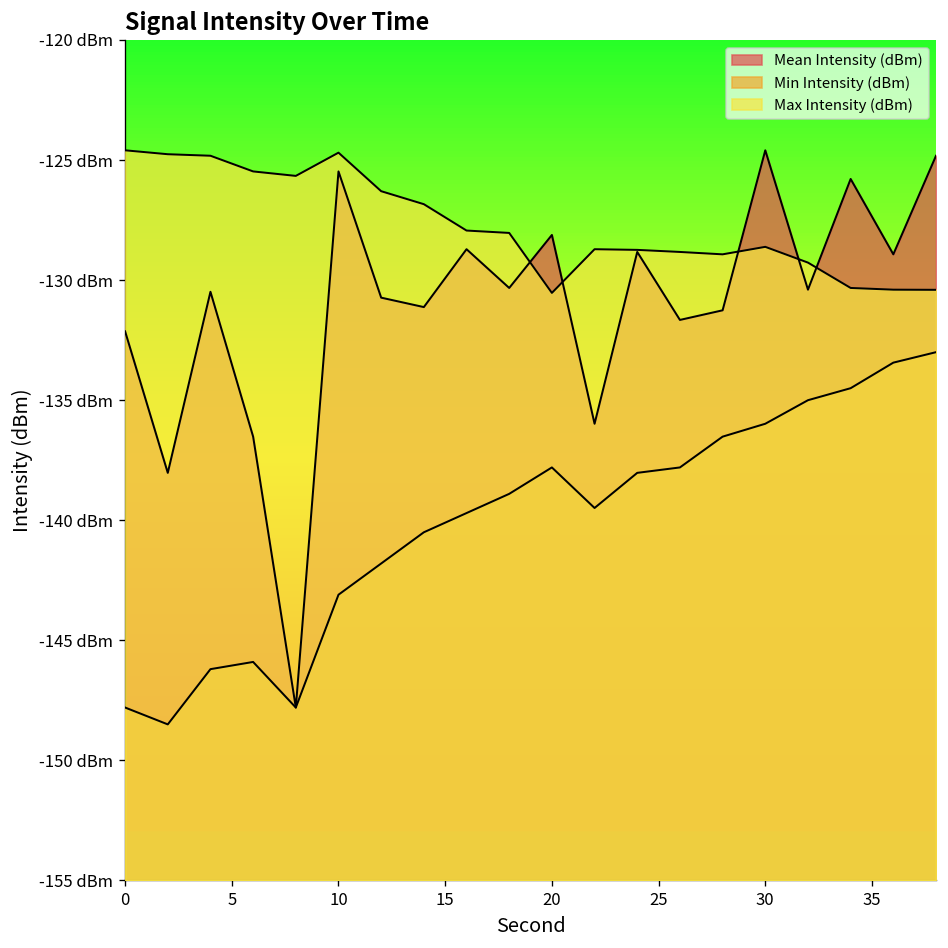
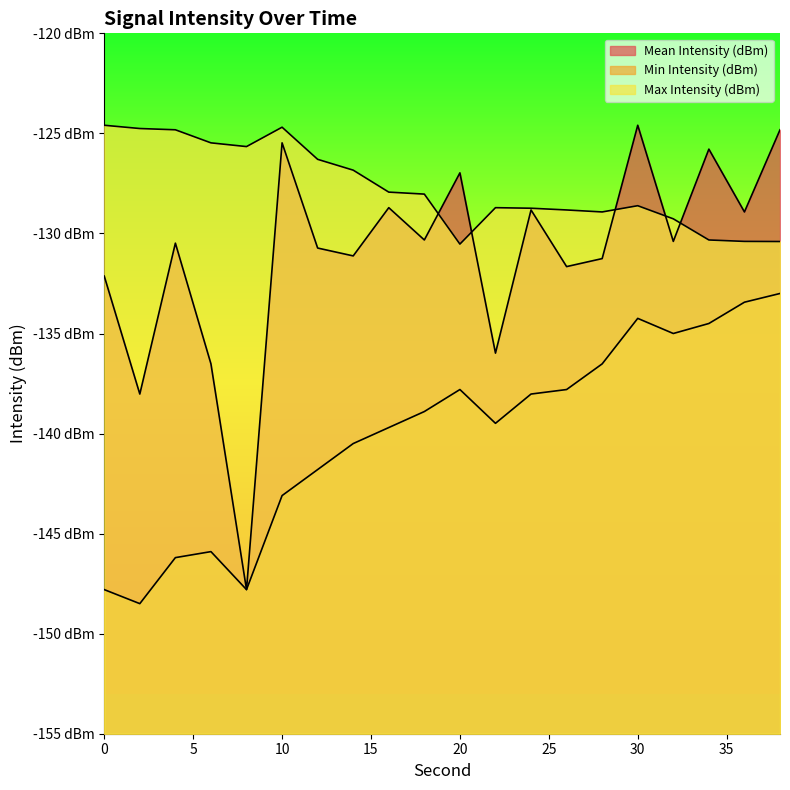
Mean Intensity (dBm), 20: -128.1 dBm -> -127.0 dBm
Min Intensity (dBm), 30: -136.0 dBm -> -134.2 dBm
